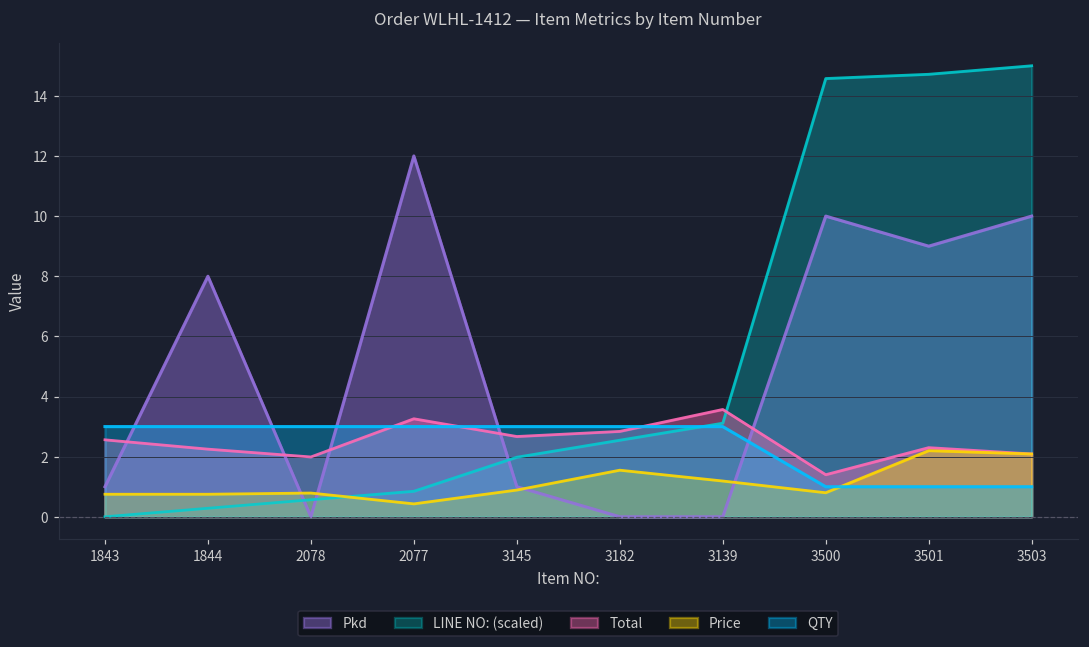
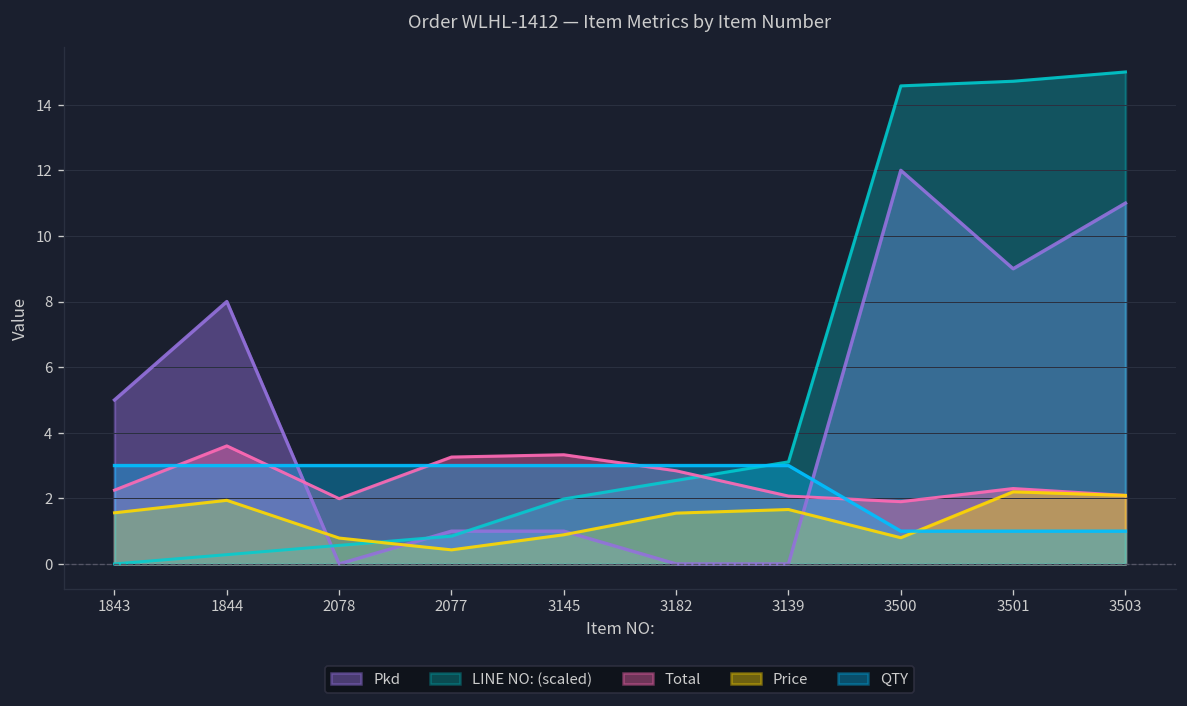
Pkd, 1843: 1 -> 5
Total, 1843: 2.6 -> 2.3
Price, 1843: 0.8 -> 1.6
Total, 1844: 2.3 -> 3.6
Price, 1844: 0.8 -> 1.9
Pkd, 2077: 12 -> 1
Total, 3145: 2.7 -> 3.3
Total, 3139: 3.6 -> 2.1
Price, 3139: 1.2 -> 1.7
Pkd, 3500: 10 -> 12
Total, 3500: 1.4 -> 1.9
Pkd, 3503: 10 -> 11
